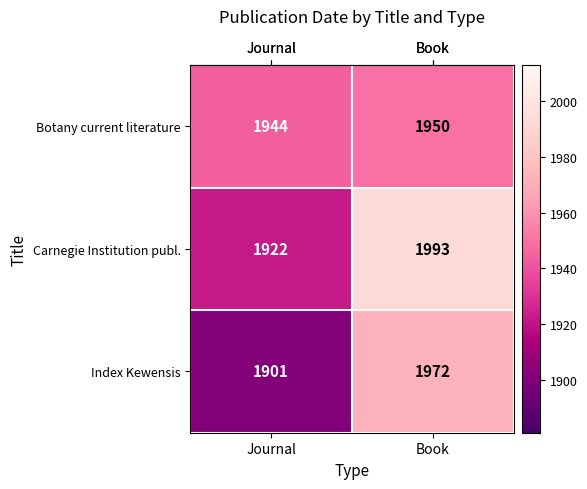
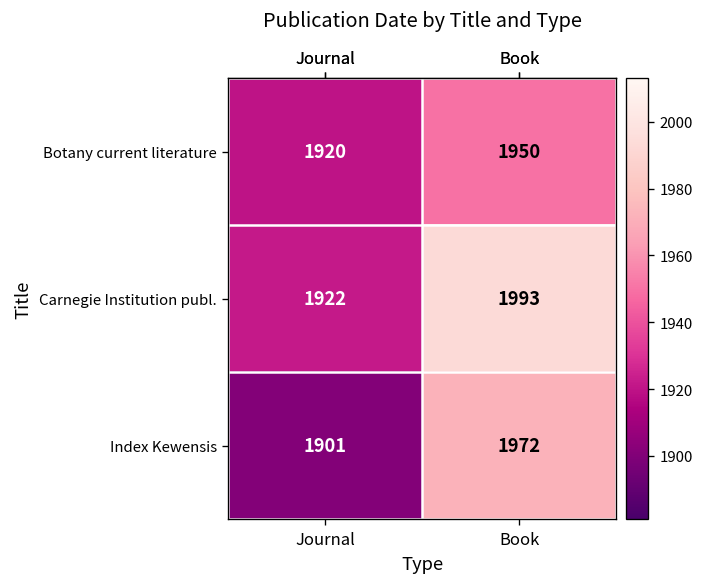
Botany current literature, Journal: 1944 -> 1920
